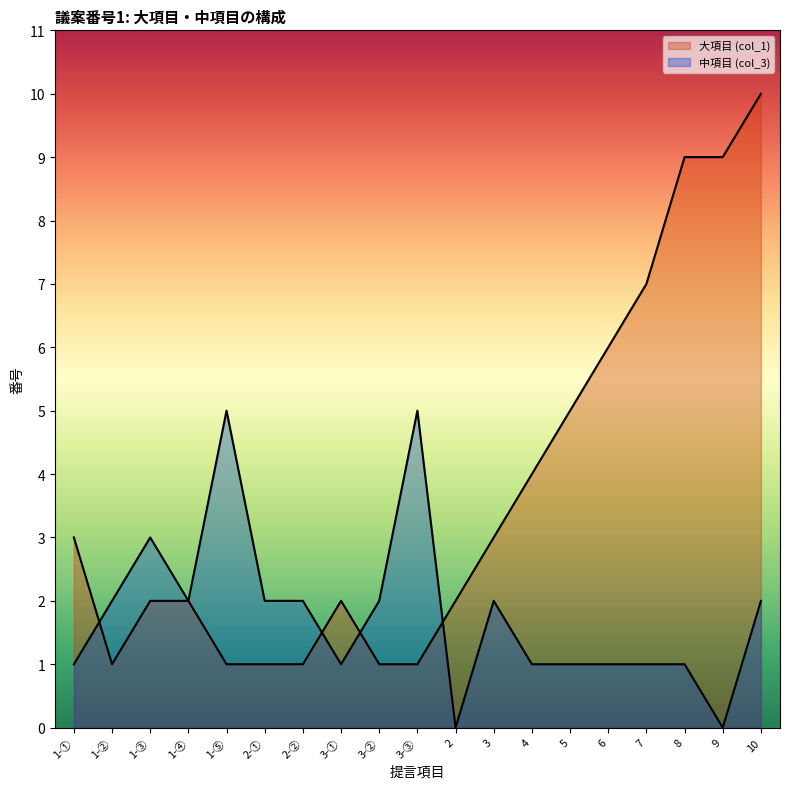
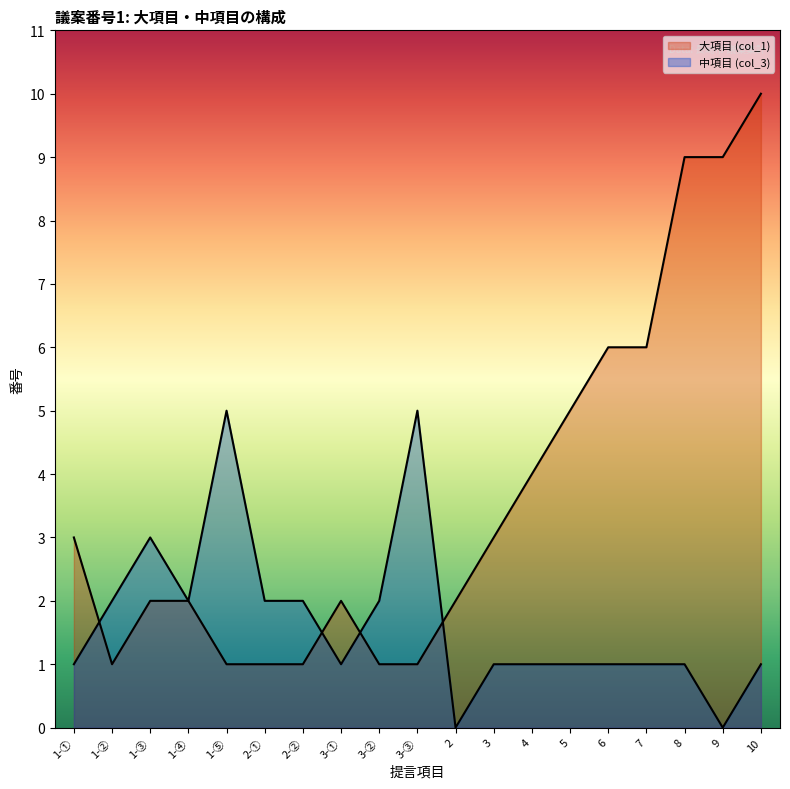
中項目 (col_3), 3: 2 -> 1
大項目 (col_1), 7: 7 -> 6
中項目 (col_3), 10: 2 -> 1
